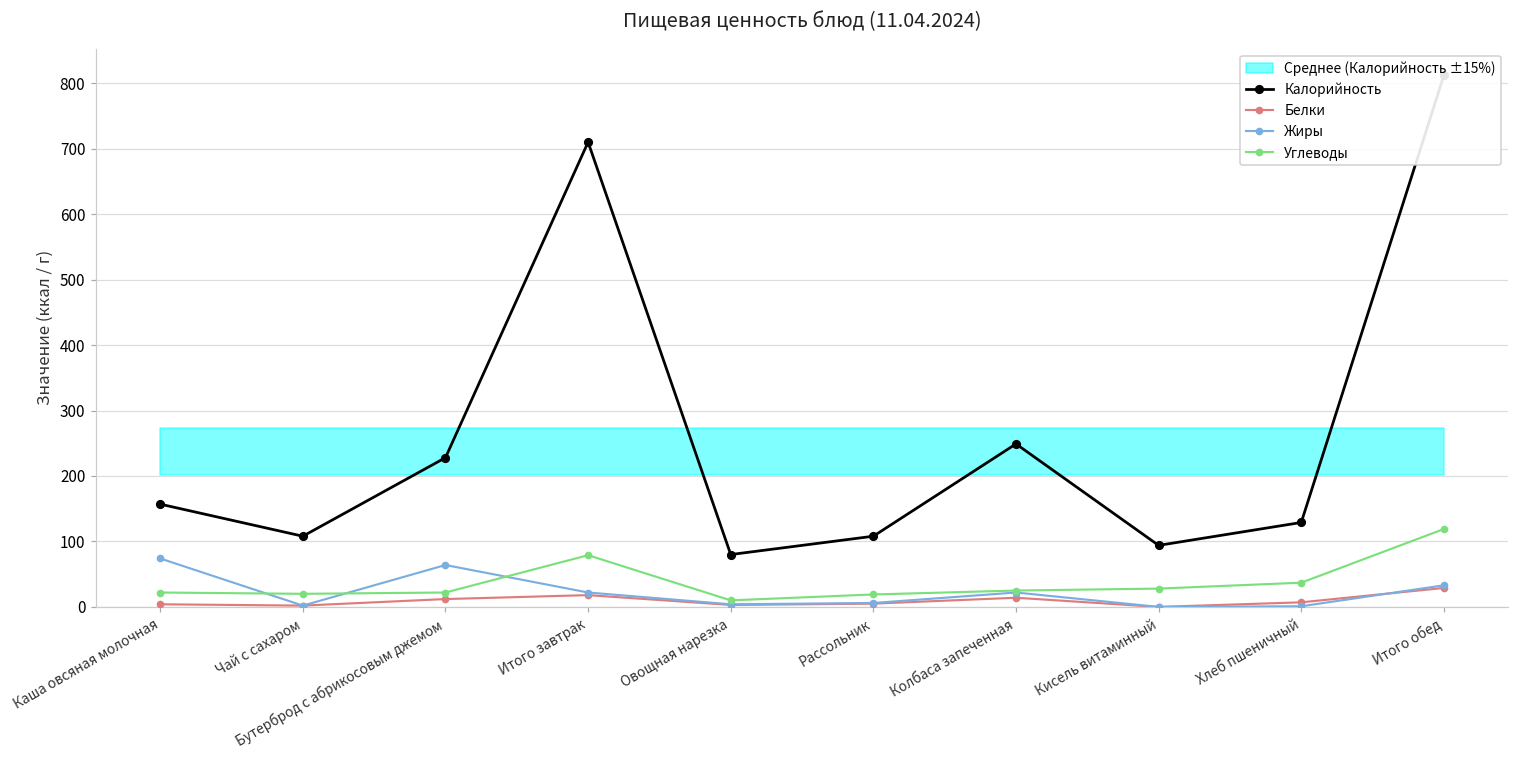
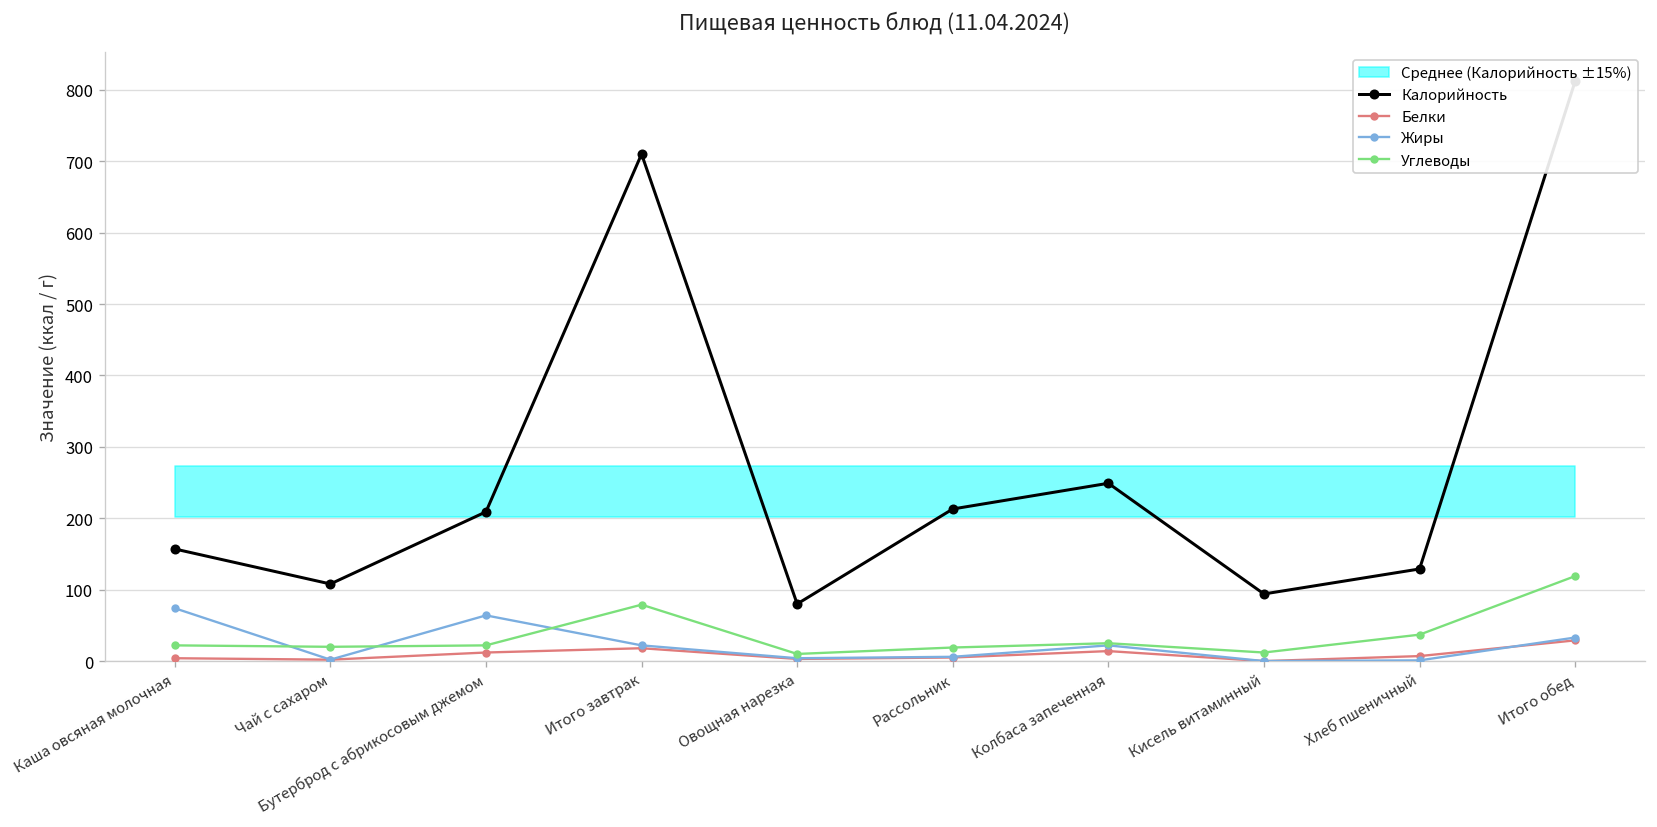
Калорийность, Бутерброд с абрикосовым джемом: 230 -> 210
Калорийность, Рассольник: 110 -> 210
Углеводы, Кисель витаминный: 30 -> 10
